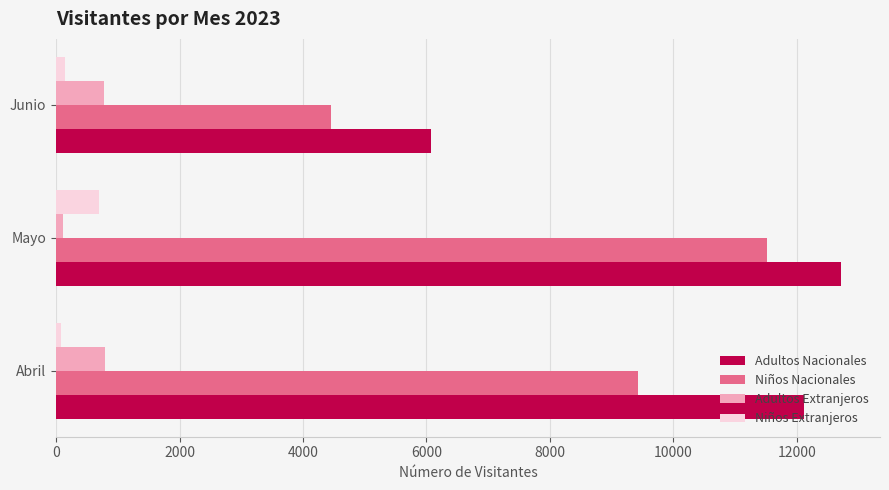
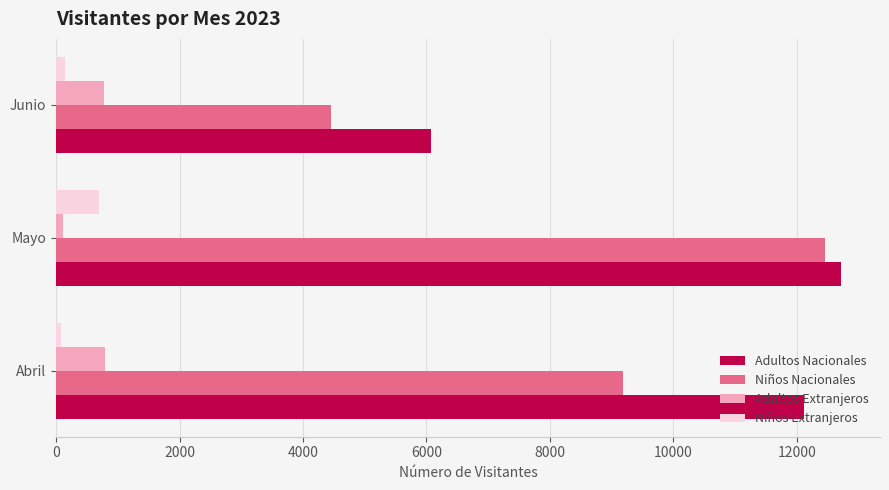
Niños Nacionales, Mayo: 11500 -> 12500
Niños Nacionales, Abril: 9400 -> 9200
